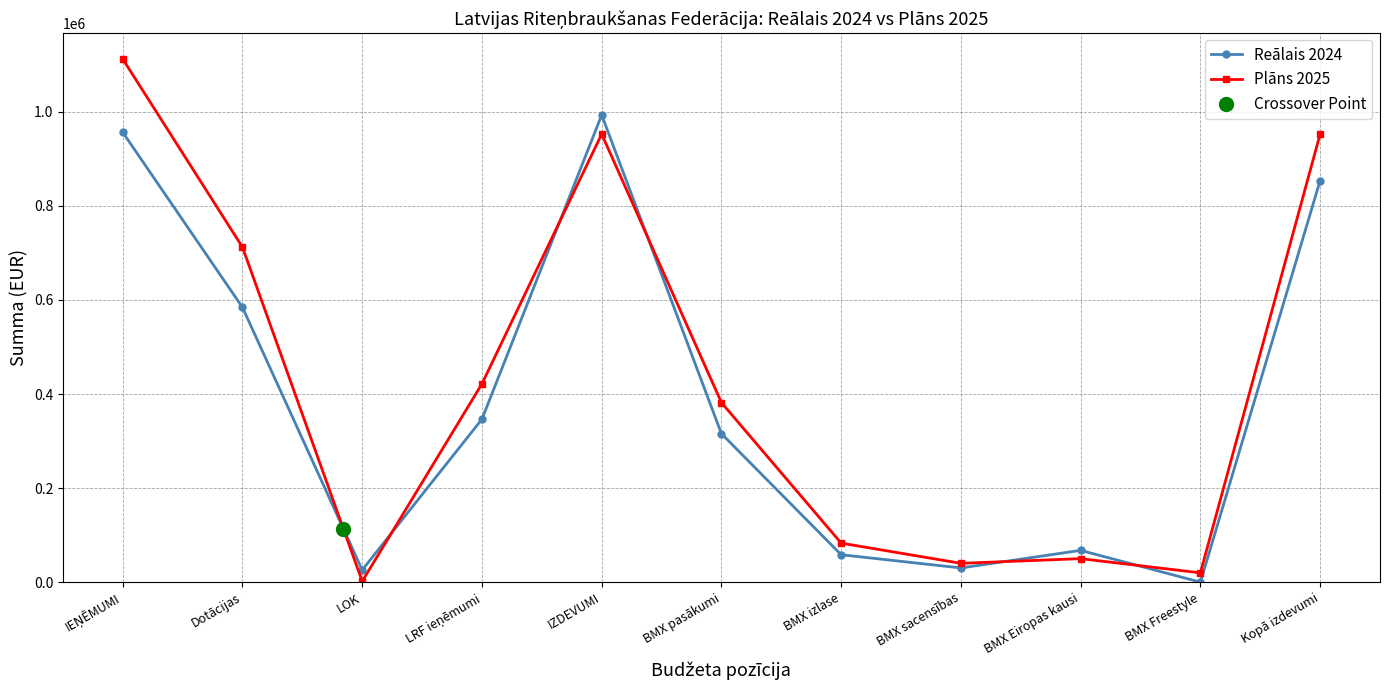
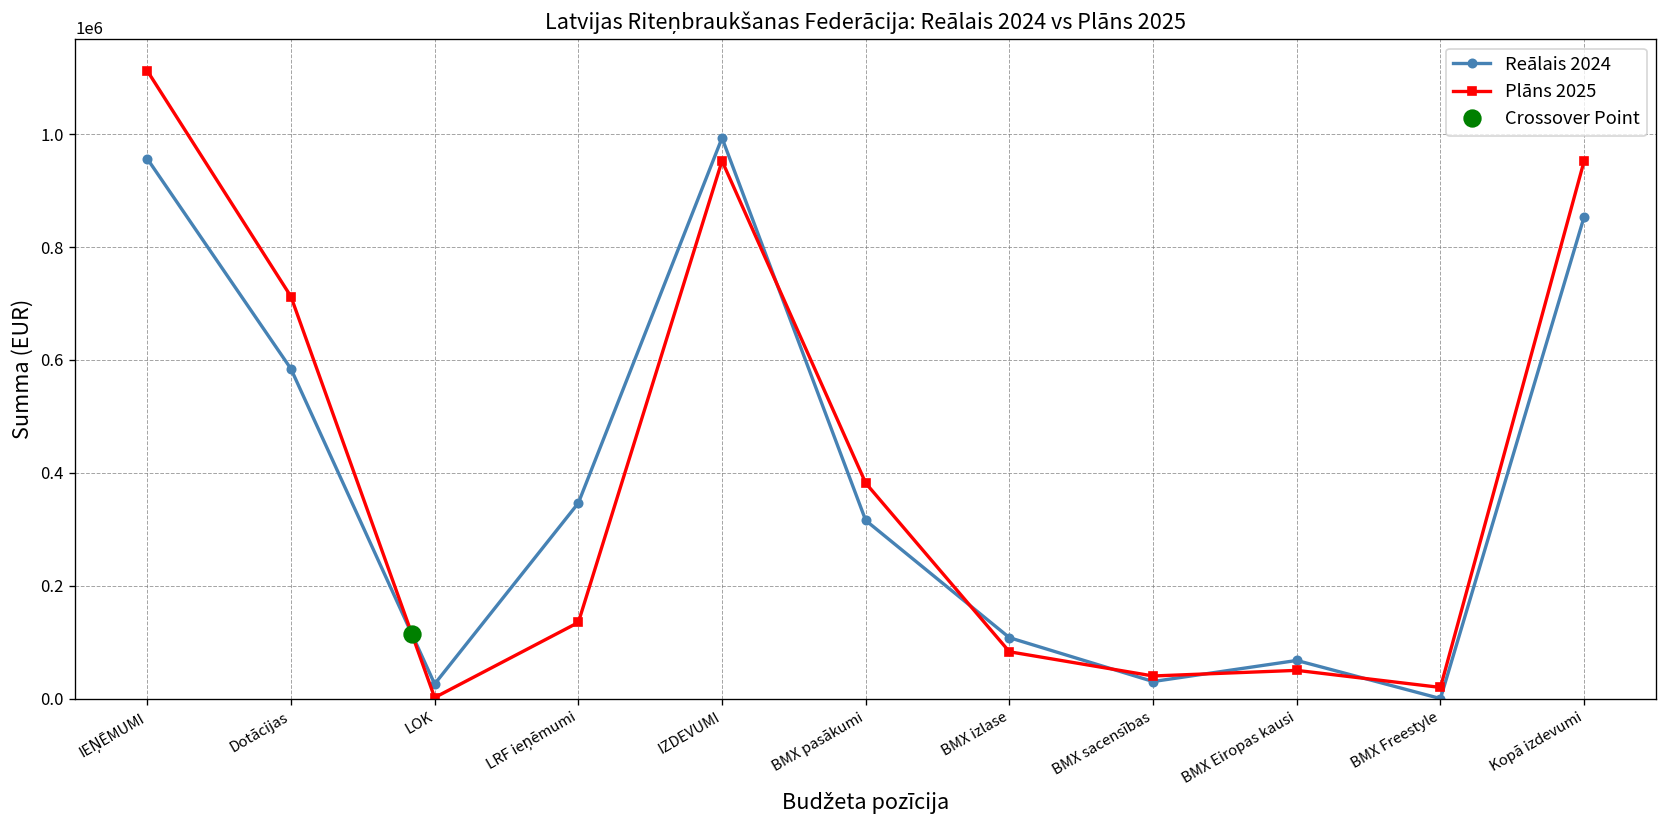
Plāns 2025, LRF ieņēmumi: 420000 -> 130000
Reālais 2024, BMX izlase: 60000 -> 110000
